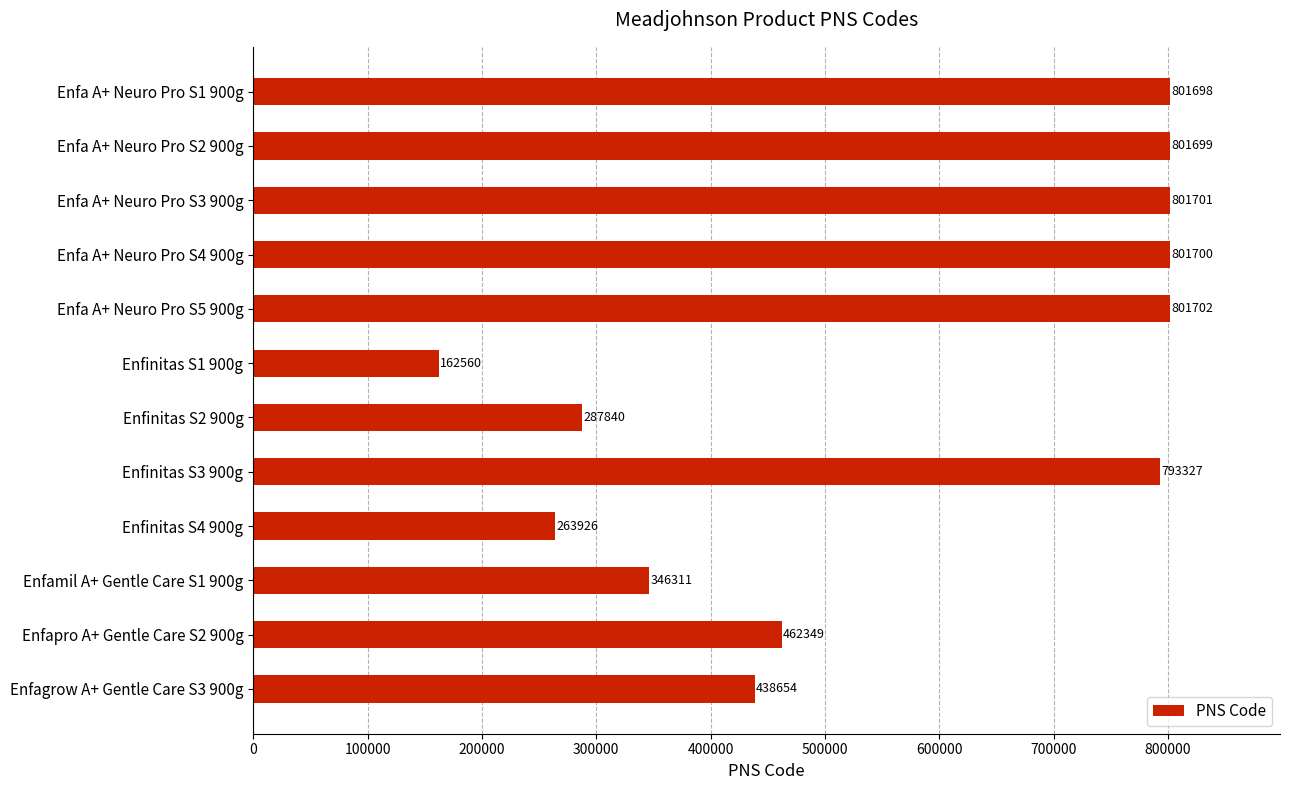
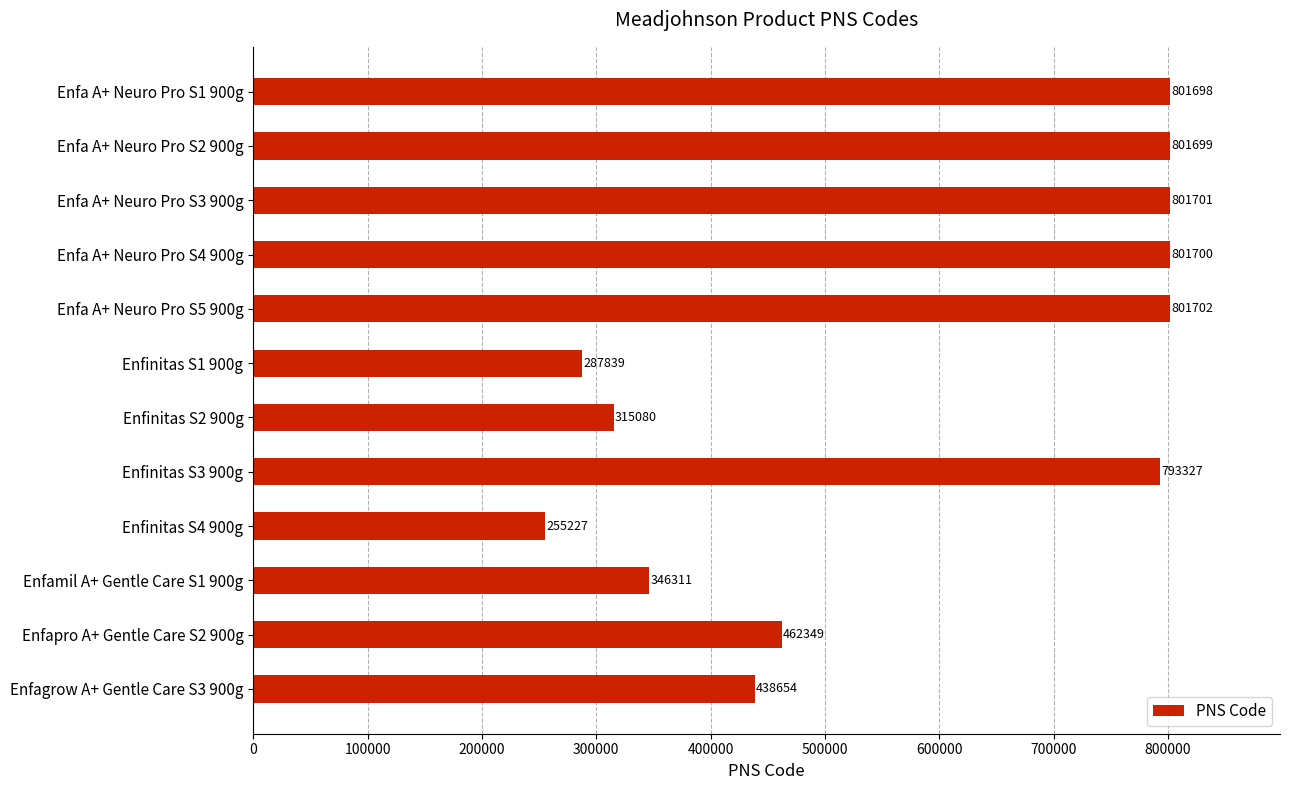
Enfinitas S1 900g: 162560 -> 287839
Enfinitas S2 900g: 287840 -> 315080
Enfinitas S4 900g: 263926 -> 255227
